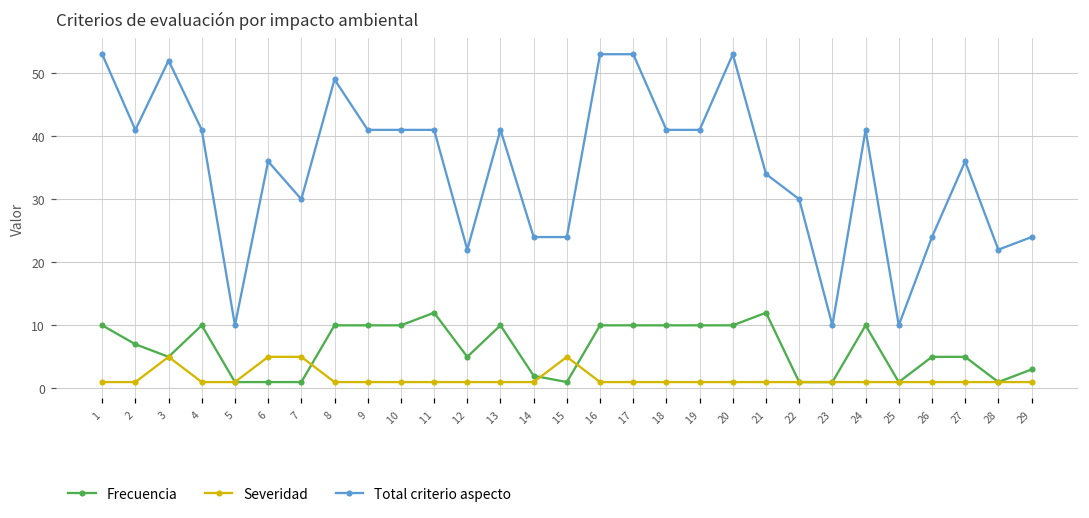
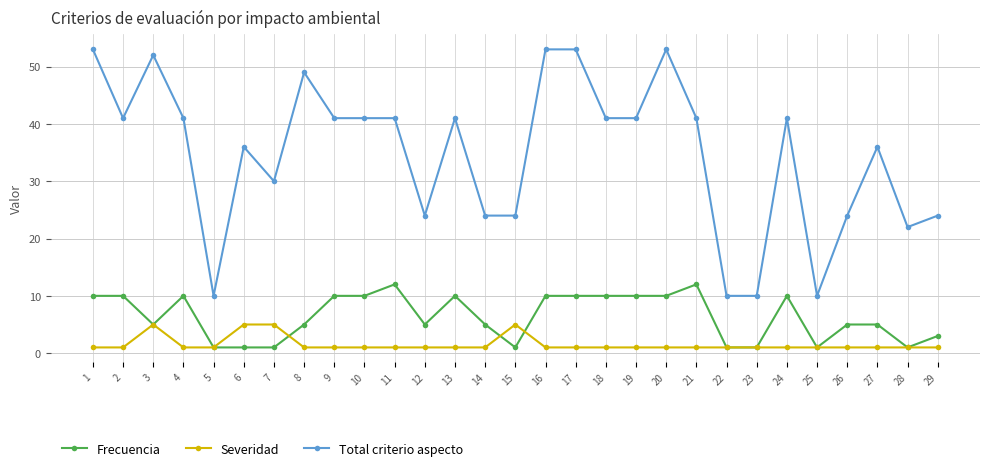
Frecuencia, 2: 7 -> 10
Frecuencia, 8: 10 -> 5
Total criterio aspecto, 12: 22 -> 24
Frecuencia, 14: 2 -> 5
Total criterio aspecto, 21: 34 -> 41
Total criterio aspecto, 22: 30 -> 10
